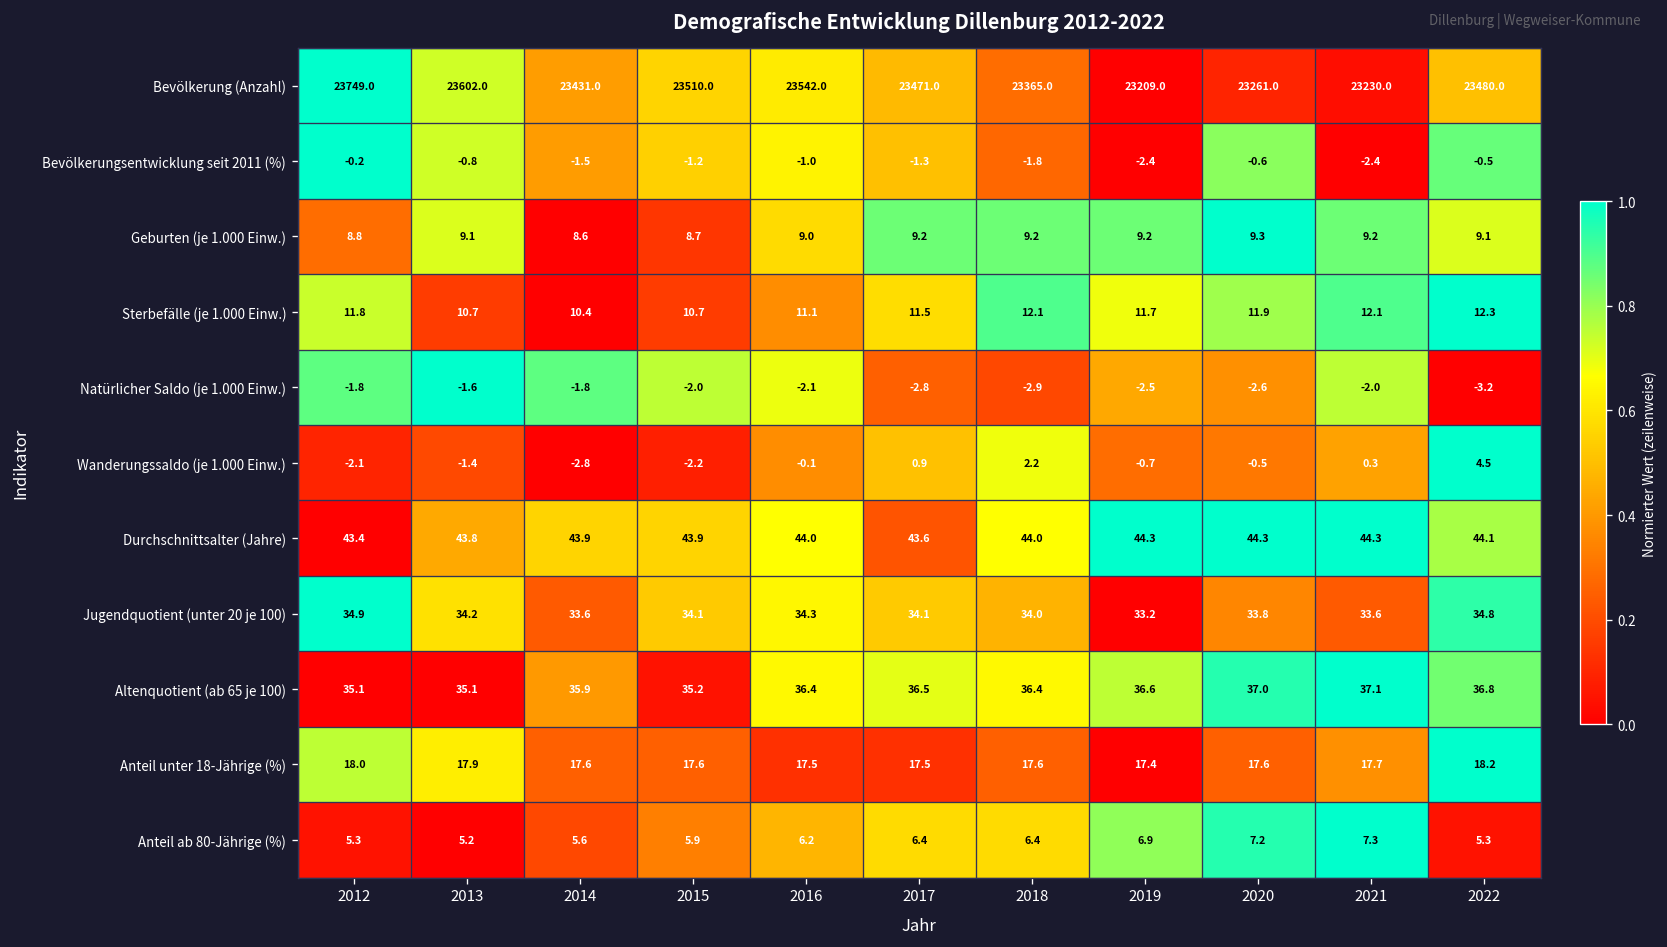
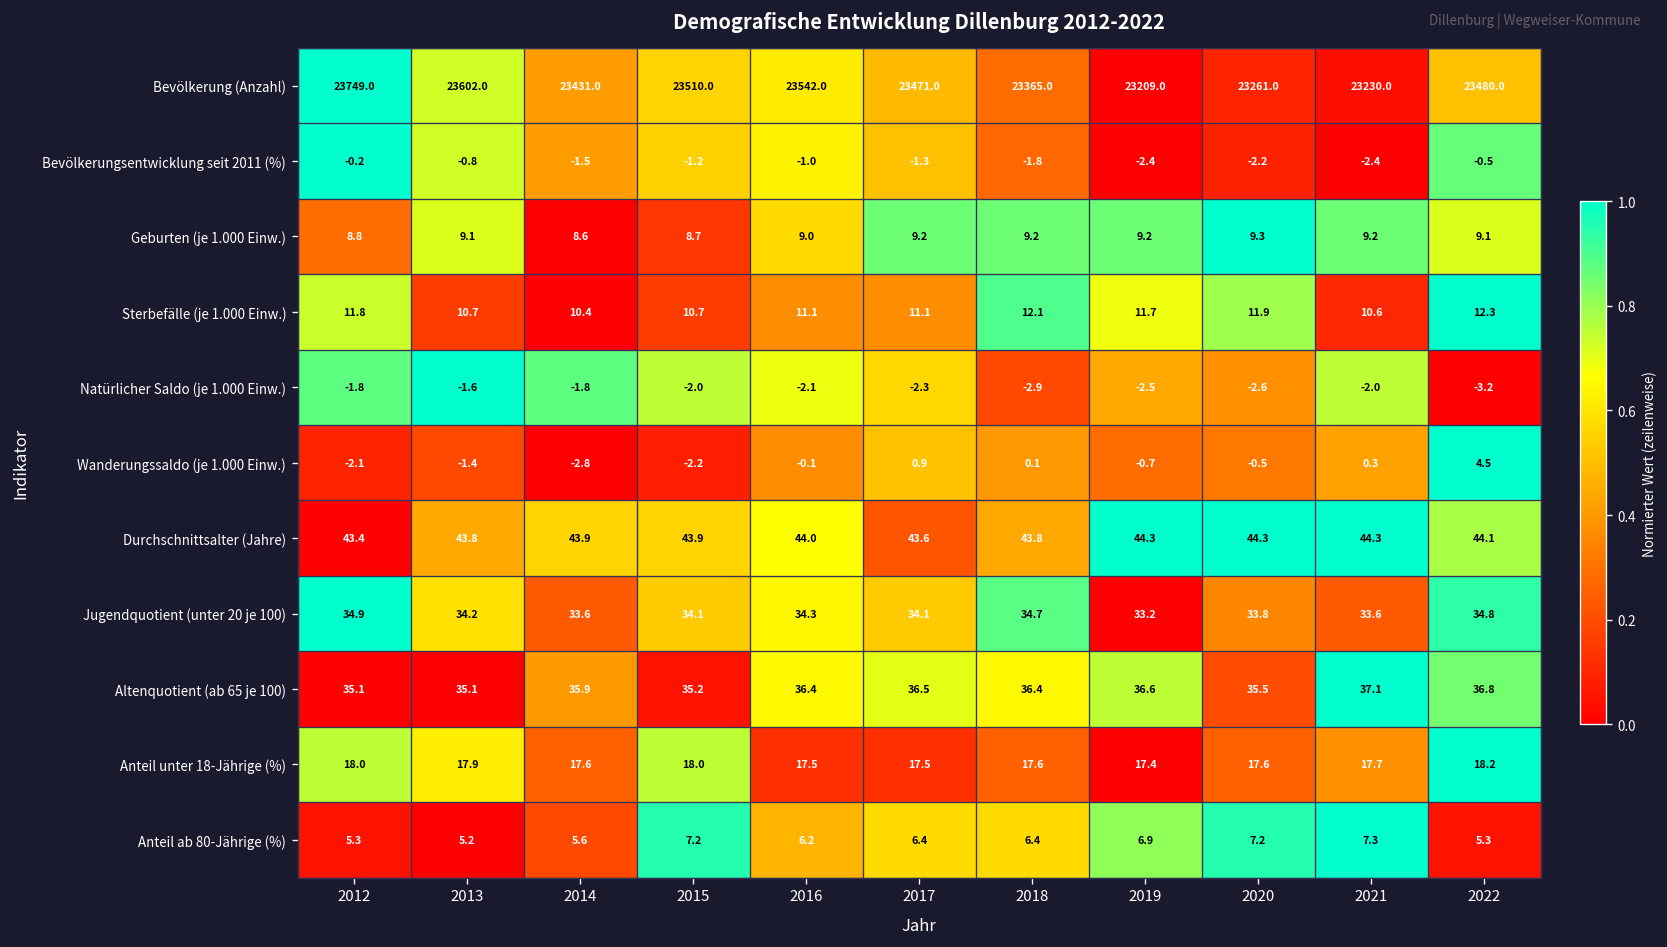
Bevölkerungsentwicklung seit 2011 (%), 2020: -0.6 -> -2.2
Sterbefälle (je 1.000 Einw.), 2017: 11.5 -> 11.1
Sterbefälle (je 1.000 Einw.), 2021: 12.1 -> 10.6
Natürlicher Saldo (je 1.000 Einw.), 2017: -2.8 -> -2.3
Wanderungssaldo (je 1.000 Einw.), 2018: 2.2 -> 0.1
Durchschnittsalter (Jahre), 2018: 44.0 -> 43.8
Jugendquotient (unter 20 je 100), 2018: 34.0 -> 34.7
Altenquotient (ab 65 je 100), 2020: 37.0 -> 35.5
Anteil unter 18-Jährige (%), 2015: 17.6 -> 18.0
Anteil ab 80-Jährige (%), 2015: 5.9 -> 7.2
